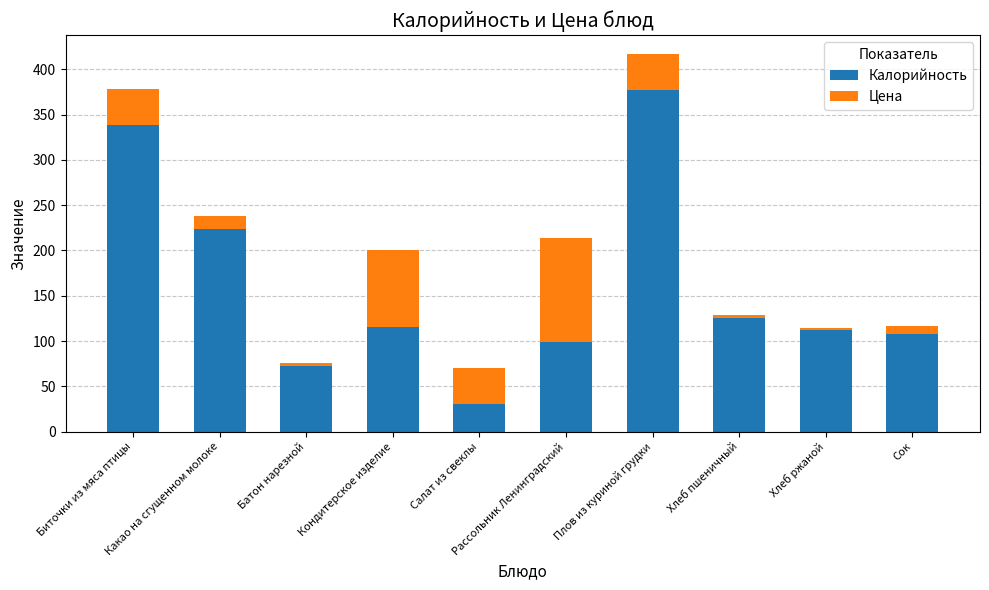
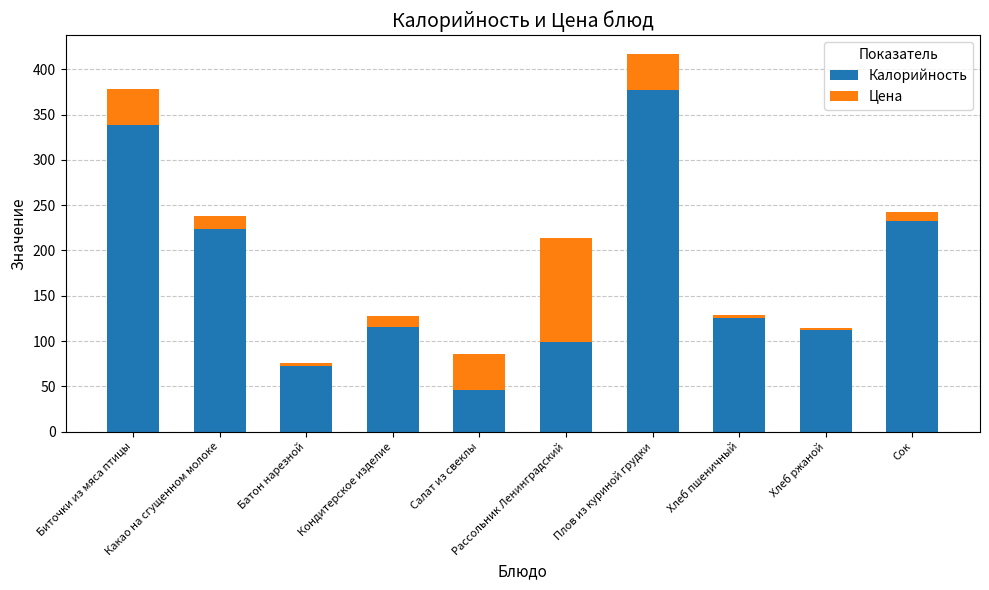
Цена, Кондитерское изделие: 80 -> 10
Калорийность, Салат из свеклы: 30 -> 50
Калорийность, Сок: 110 -> 230
